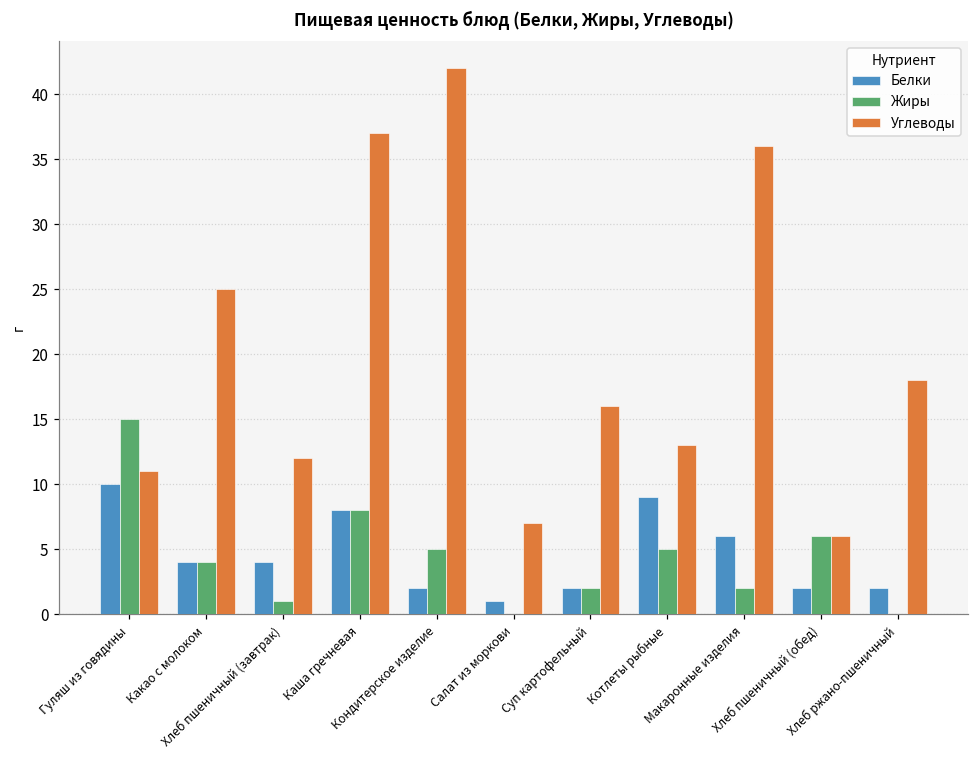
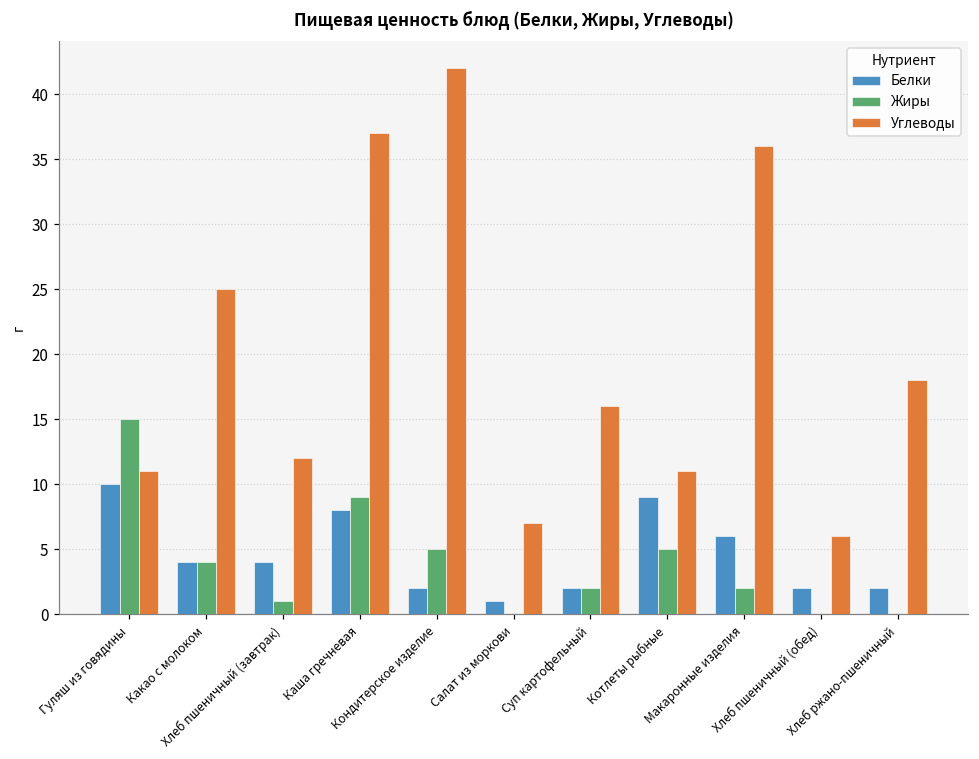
Жиры, Каша гречневая: 8 -> 9
Углеводы, Котлеты рыбные: 13 -> 11
Жиры, Хлеб пшеничный (обед): 6 -> 0
